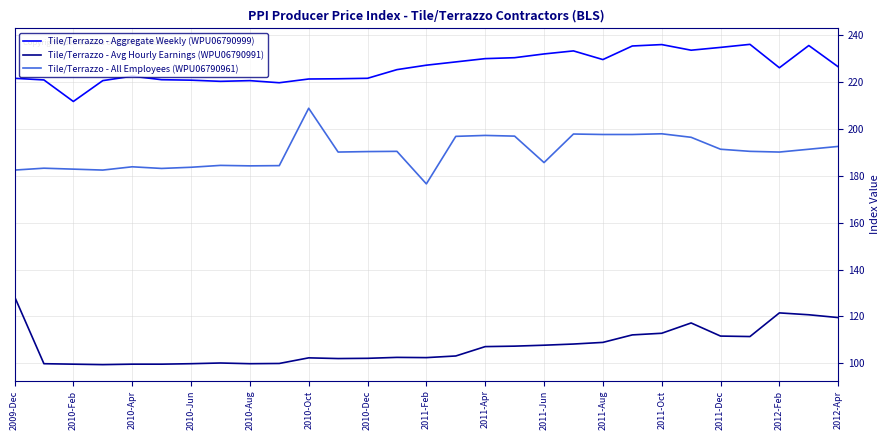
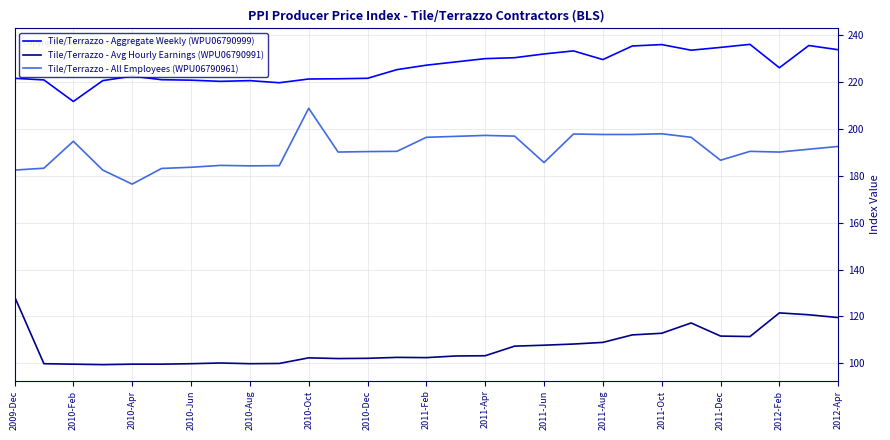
Tile/Terrazzo - All Employees (WPU06790961), 2010-Feb: 183 -> 195
Tile/Terrazzo - All Employees (WPU06790961), 2010-Apr: 184 -> 177
Tile/Terrazzo - All Employees (WPU06790961), 2011-Feb: 177 -> 197
Tile/Terrazzo - Avg Hourly Earnings (WPU06790991), 2011-Apr: 107 -> 103
Tile/Terrazzo - All Employees (WPU06790961), 2011-Dec: 191 -> 187
Tile/Terrazzo - Aggregate Weekly (WPU06790999), 2012-Apr: 227 -> 234
